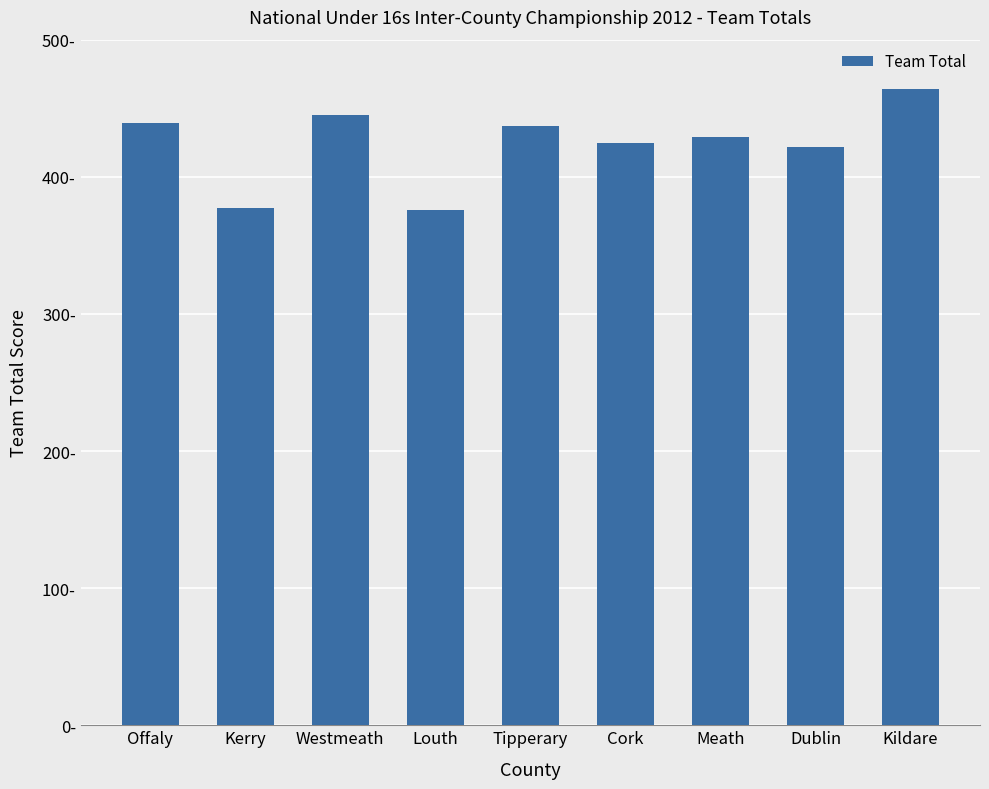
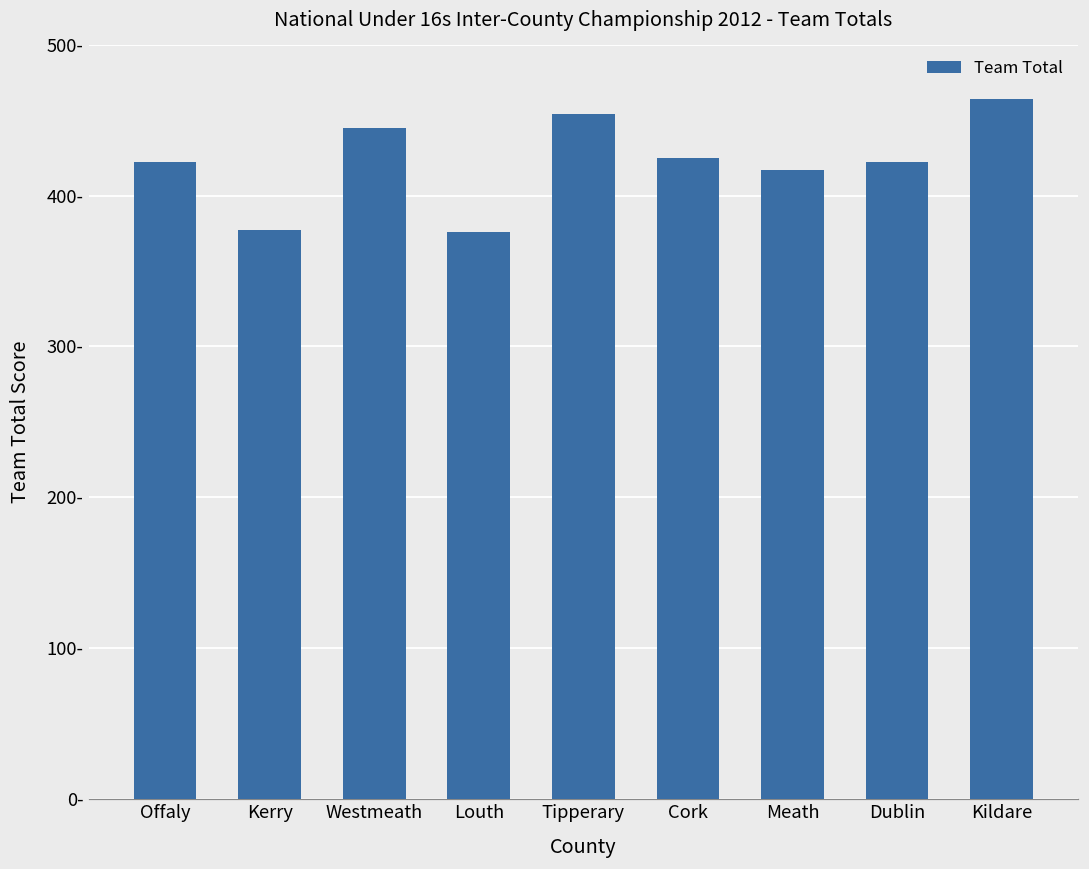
Offaly: 439- -> 422-
Tipperary: 437- -> 454-
Meath: 429- -> 417-
